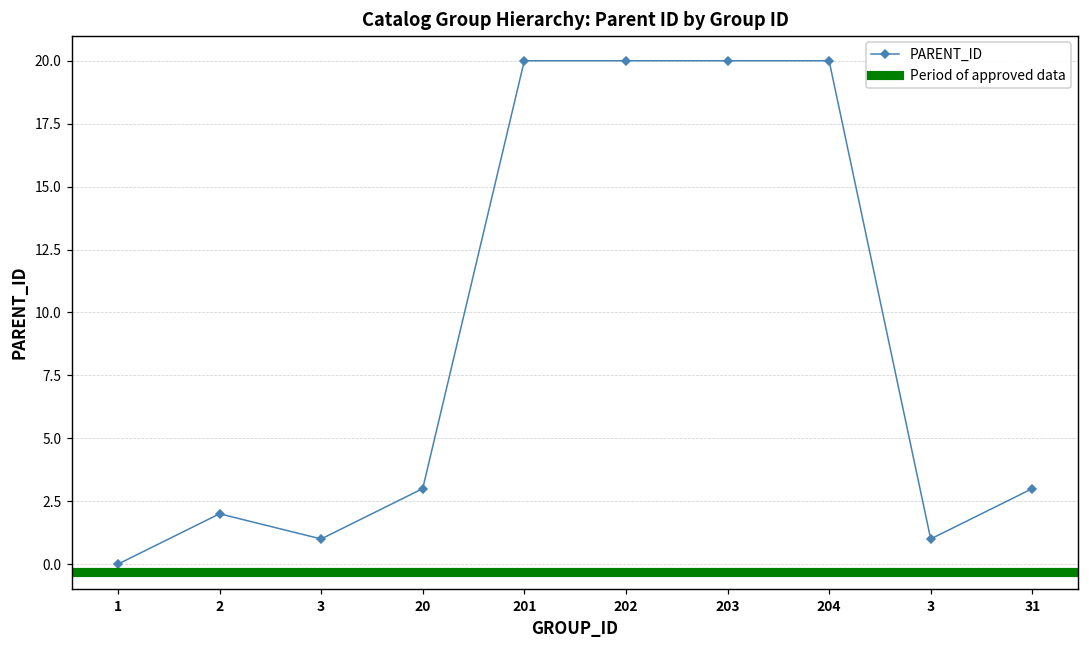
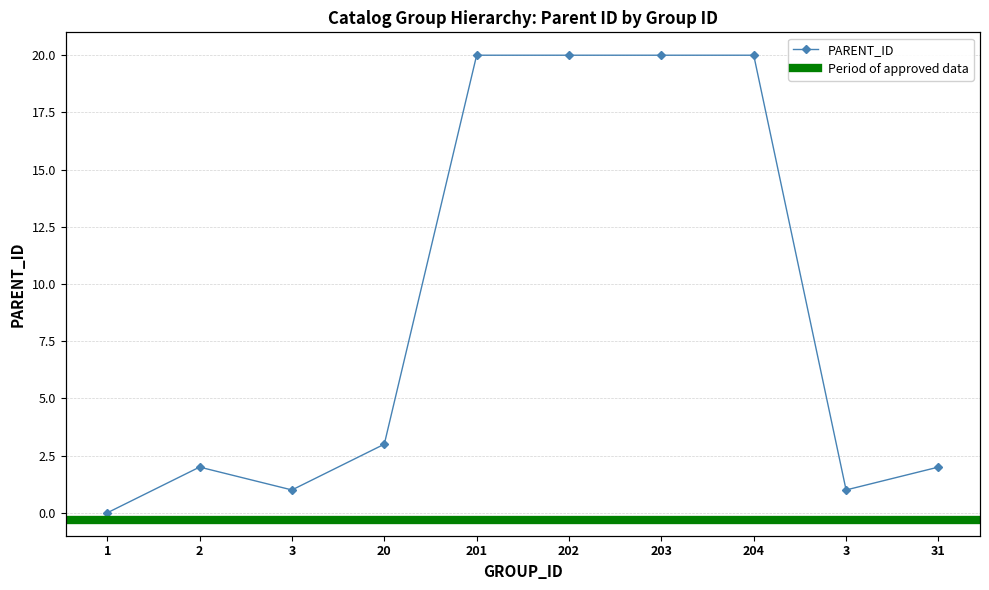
31: 3 -> 2
